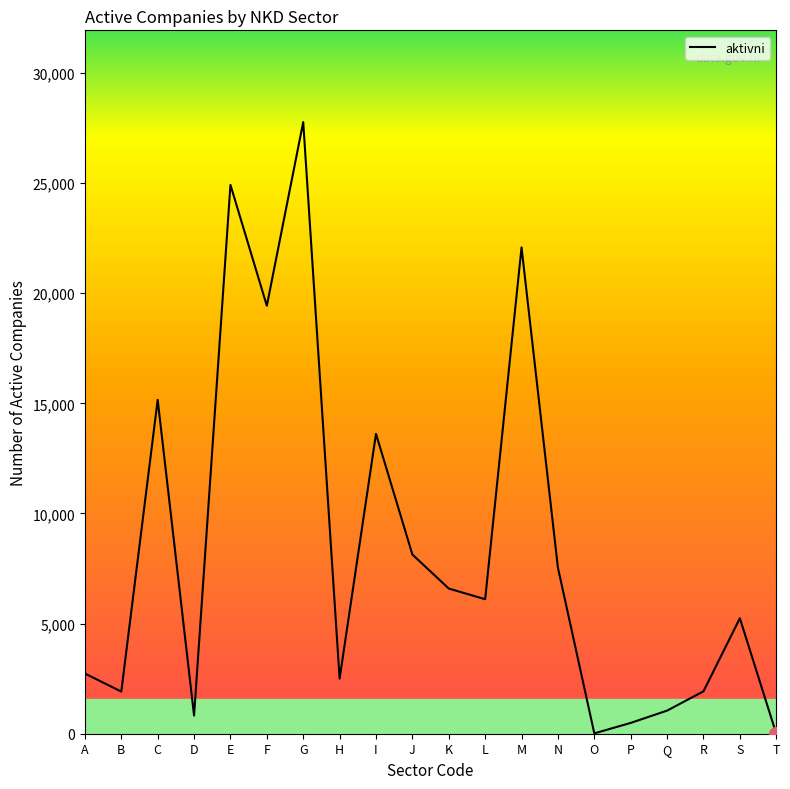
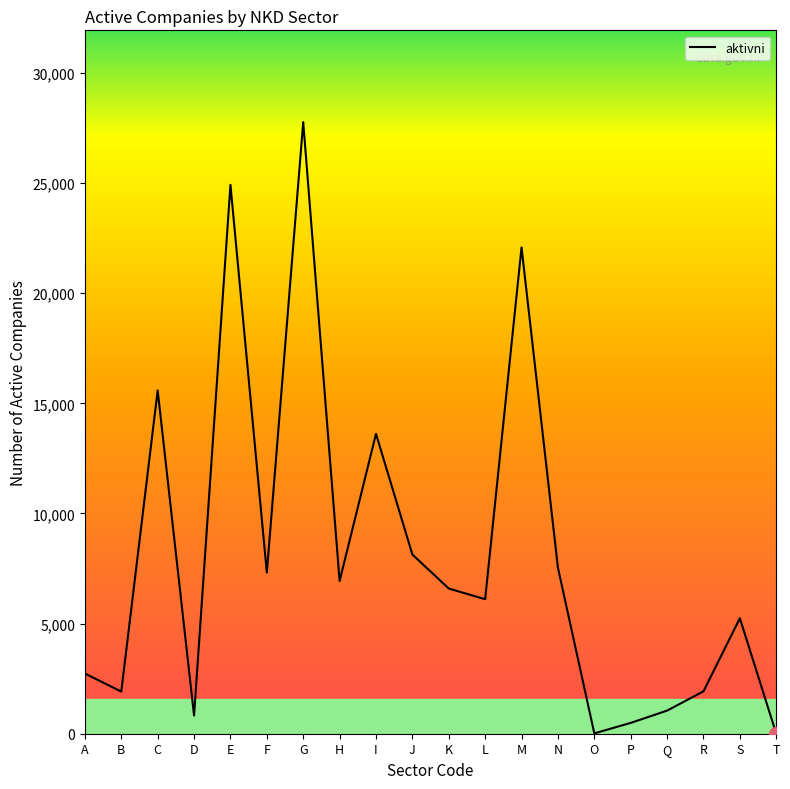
aktivni, C: 15,200 -> 15,600
aktivni, F: 19,400 -> 7,300
aktivni, H: 2,500 -> 6,900
